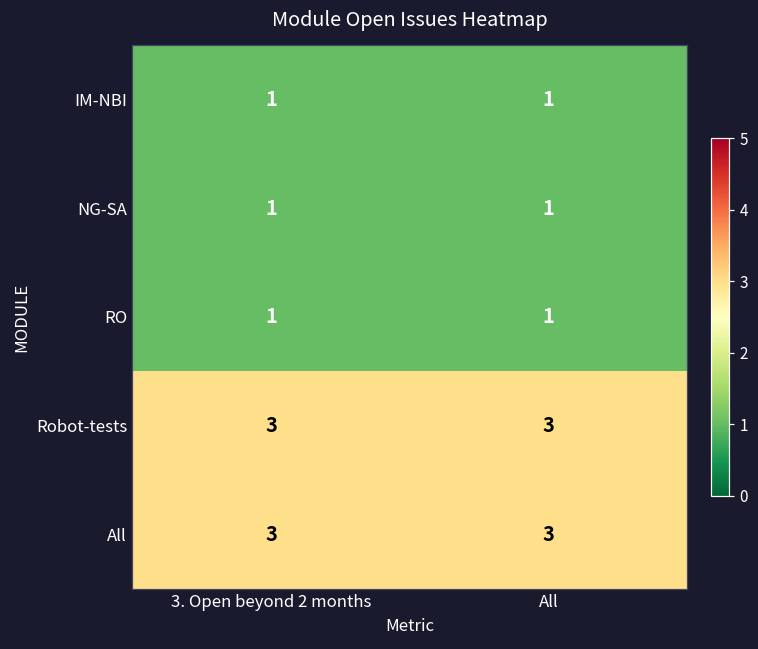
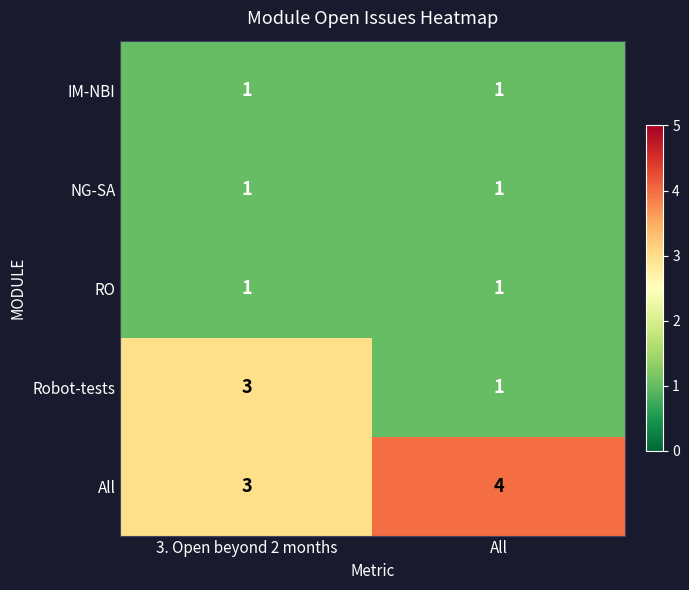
Robot-tests, All: 3 -> 1
All, All: 3 -> 4
